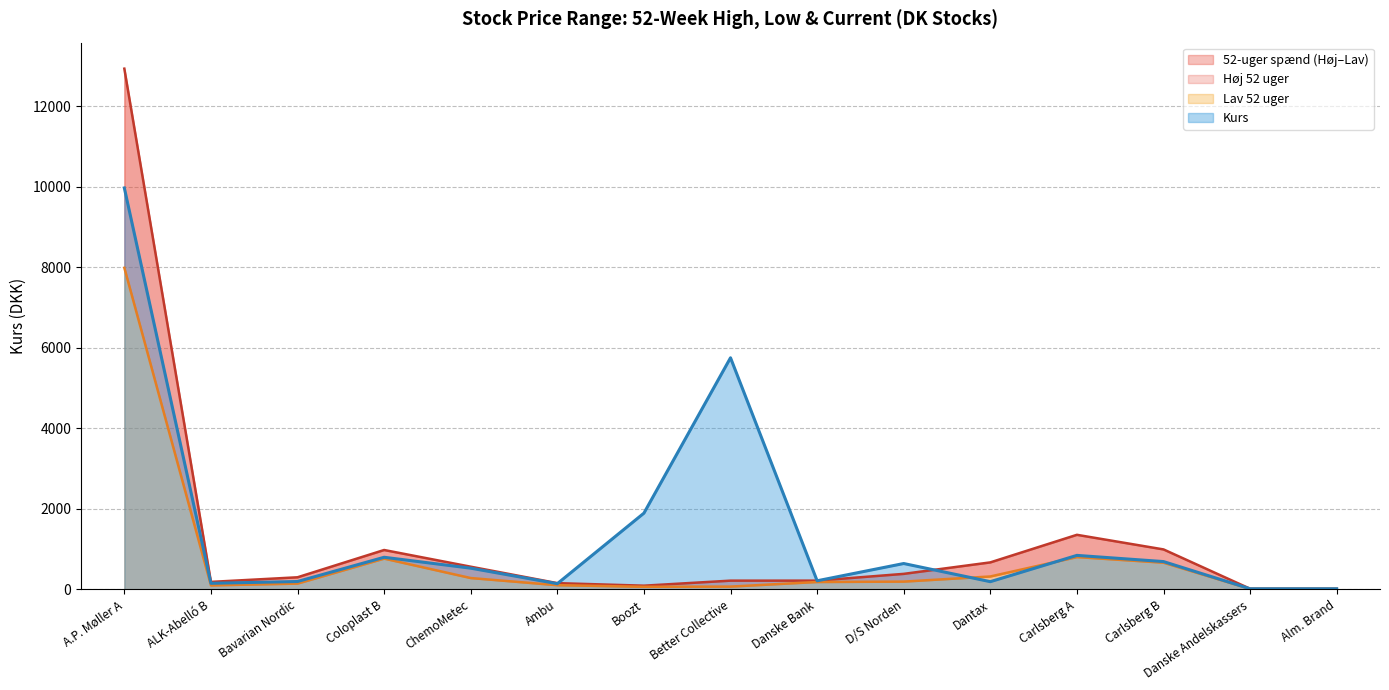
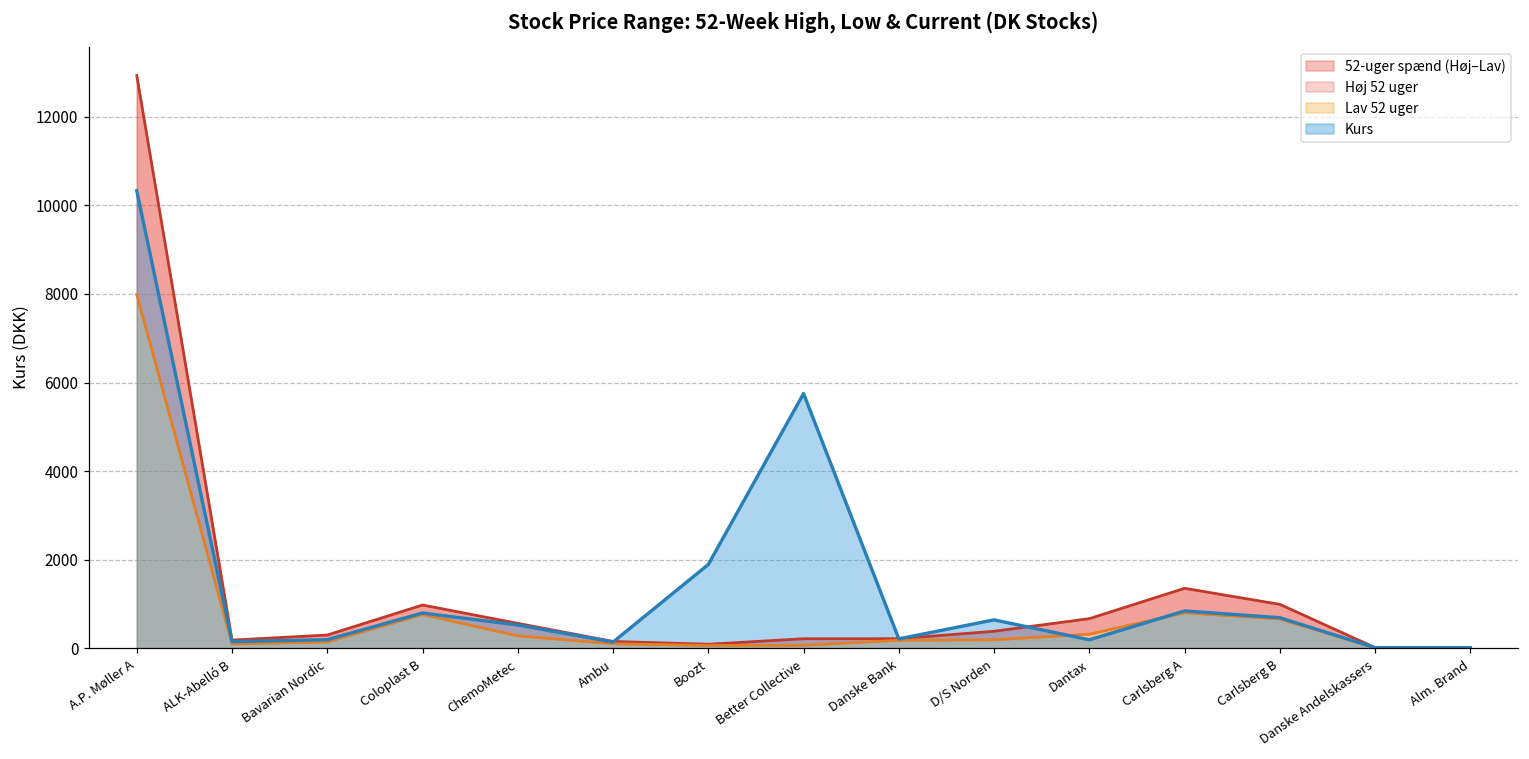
Kurs, A.P. Møller A: 10000 -> 10300
